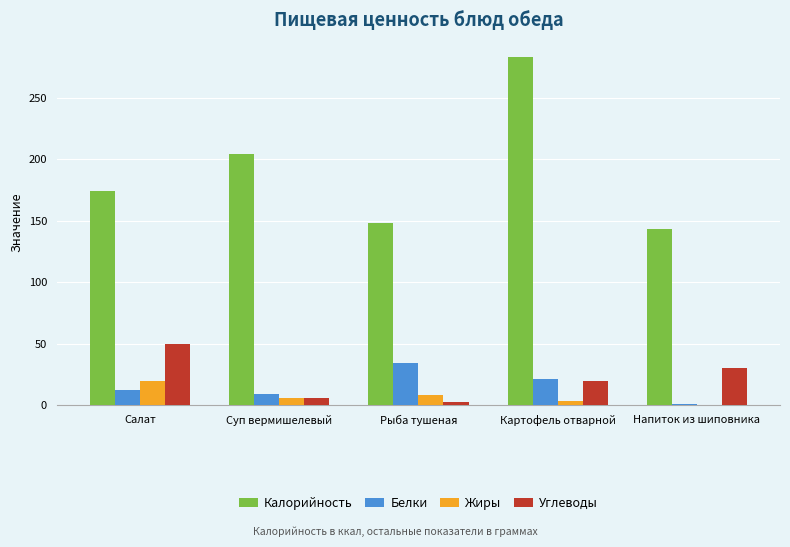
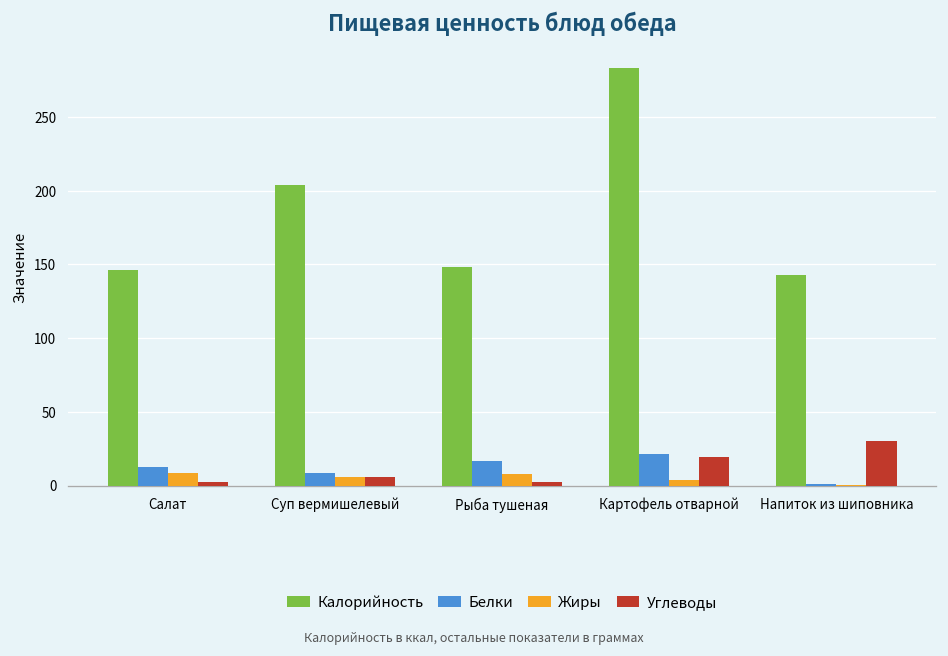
Калорийность, Салат: 174 -> 146
Жиры, Салат: 20 -> 8
Углеводы, Салат: 49 -> 2
Белки, Рыба тушеная: 34 -> 17
